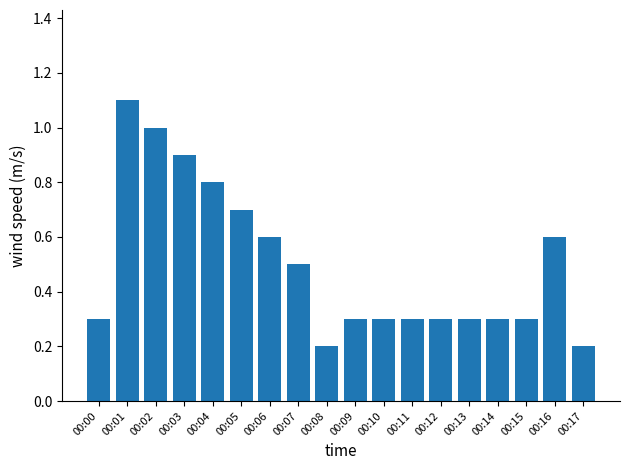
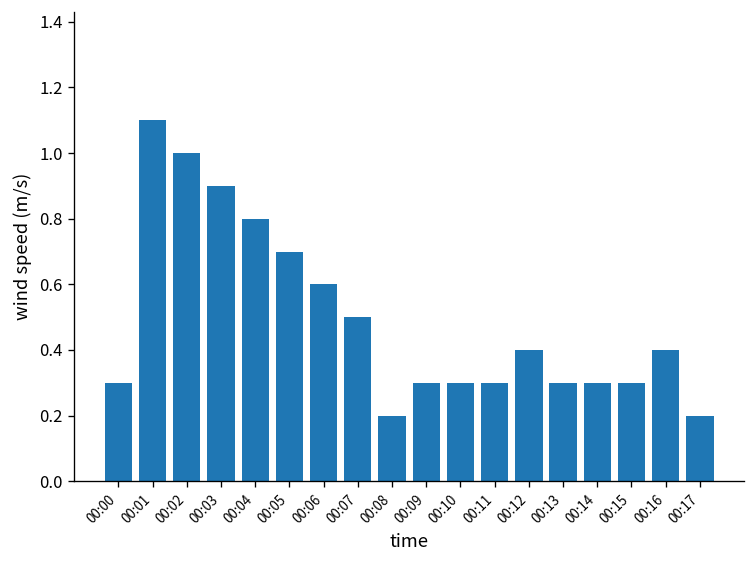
00:12: 0.3 -> 0.4
00:16: 0.6 -> 0.4
